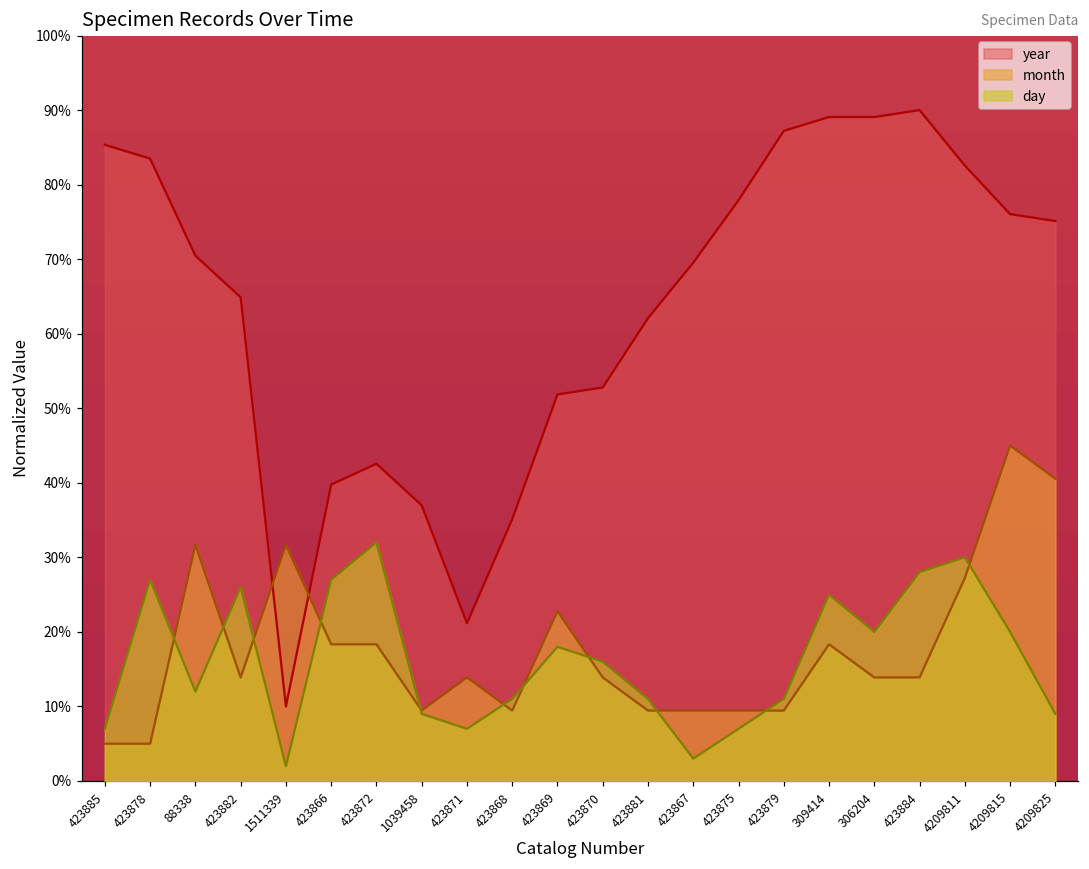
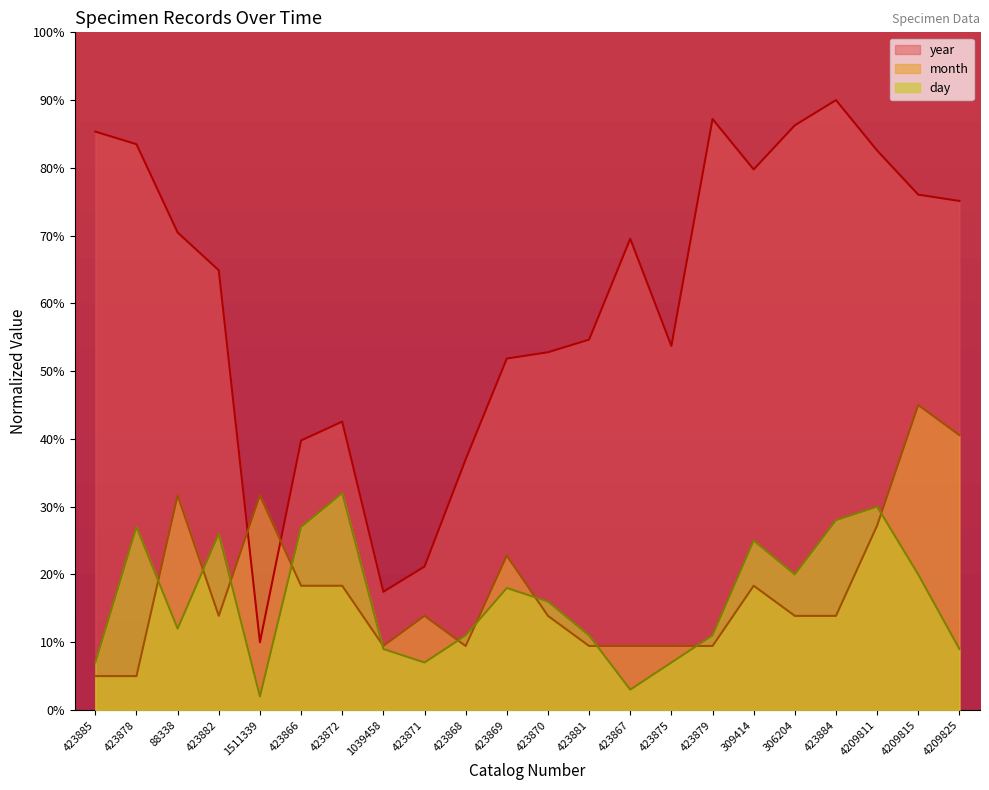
year, 1039458: 37% -> 17%
year, 423868: 35% -> 37%
year, 423881: 62% -> 55%
year, 423875: 78% -> 54%
year, 309414: 89% -> 80%
year, 306204: 89% -> 86%
